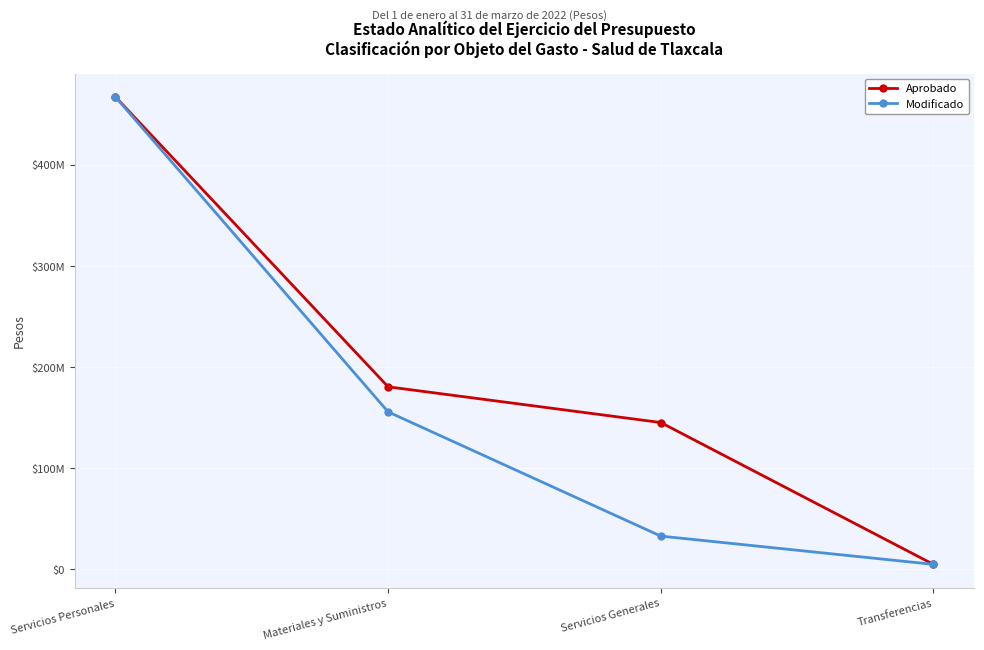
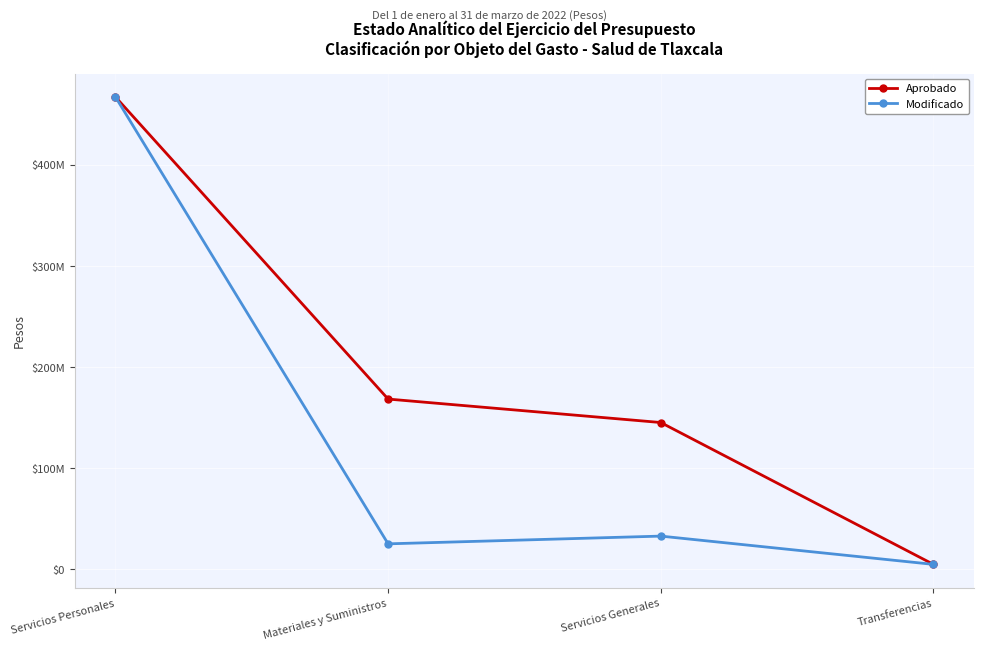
Aprobado, Materiales y Suministros: $180000000 -> $168000000
Modificado, Materiales y Suministros: $156000000 -> $25000000
